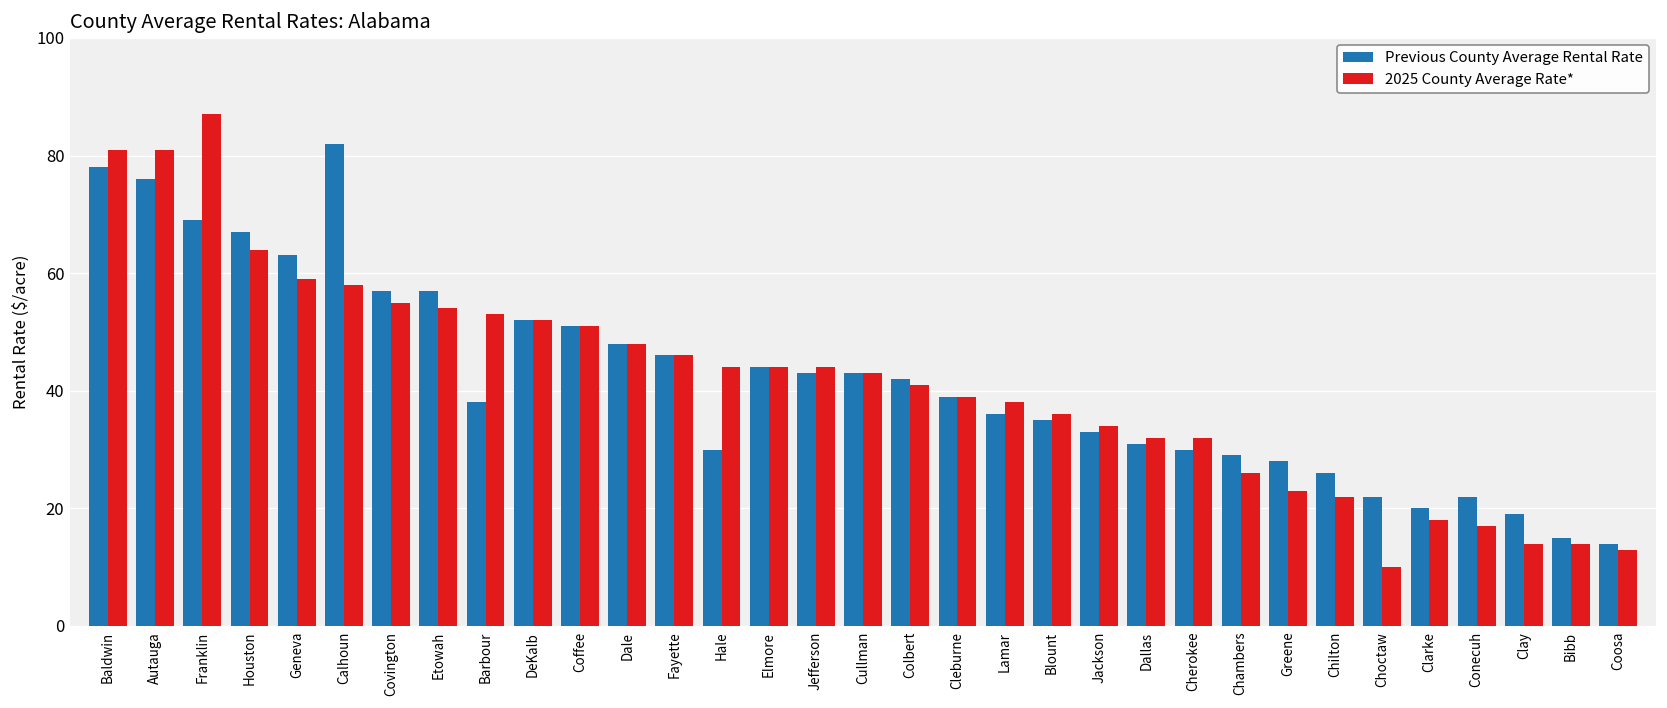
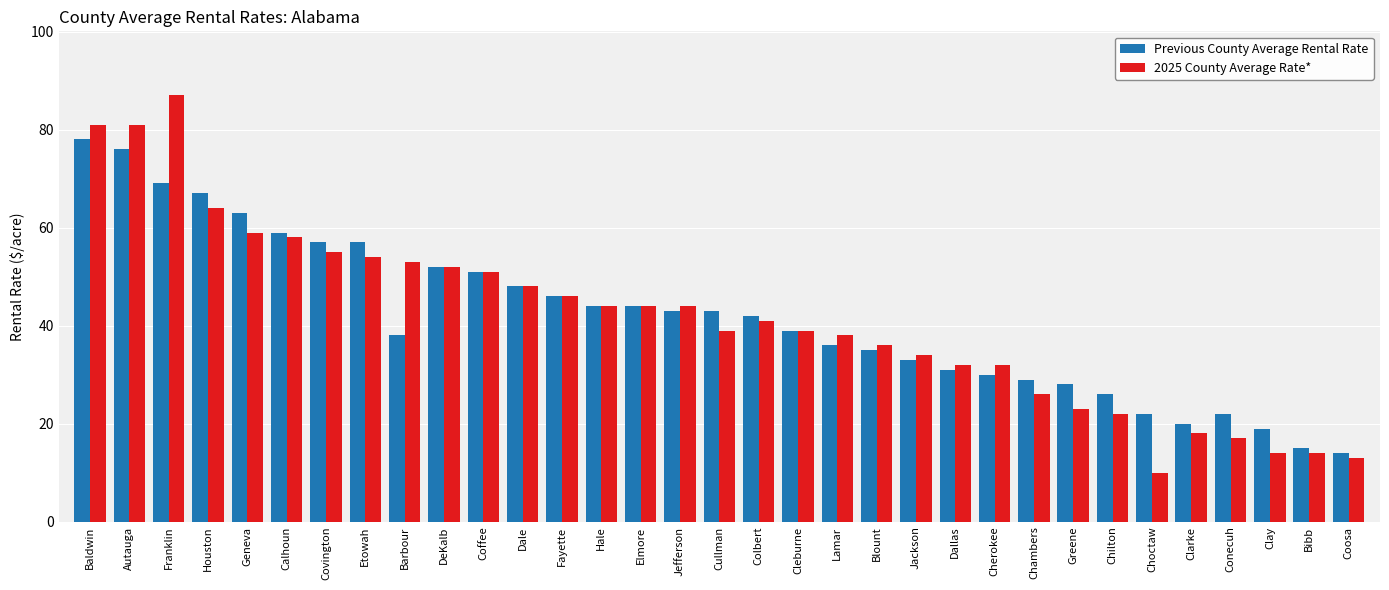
Previous County Average Rental Rate, Calhoun: 82 -> 59
Previous County Average Rental Rate, Hale: 30 -> 44
2025 County Average Rate*, Cullman: 43 -> 39
